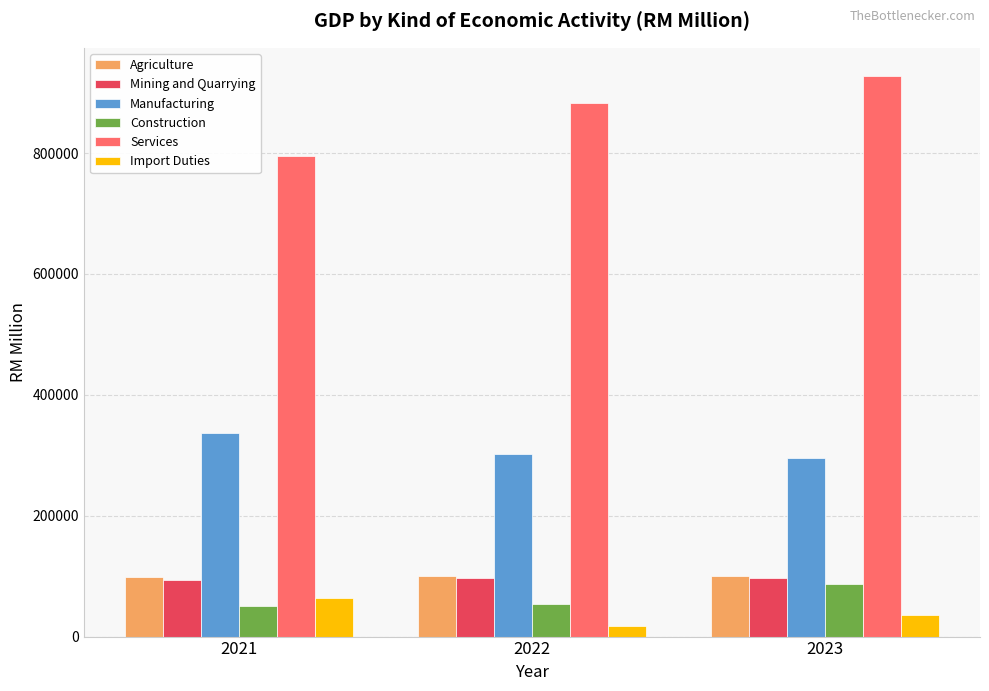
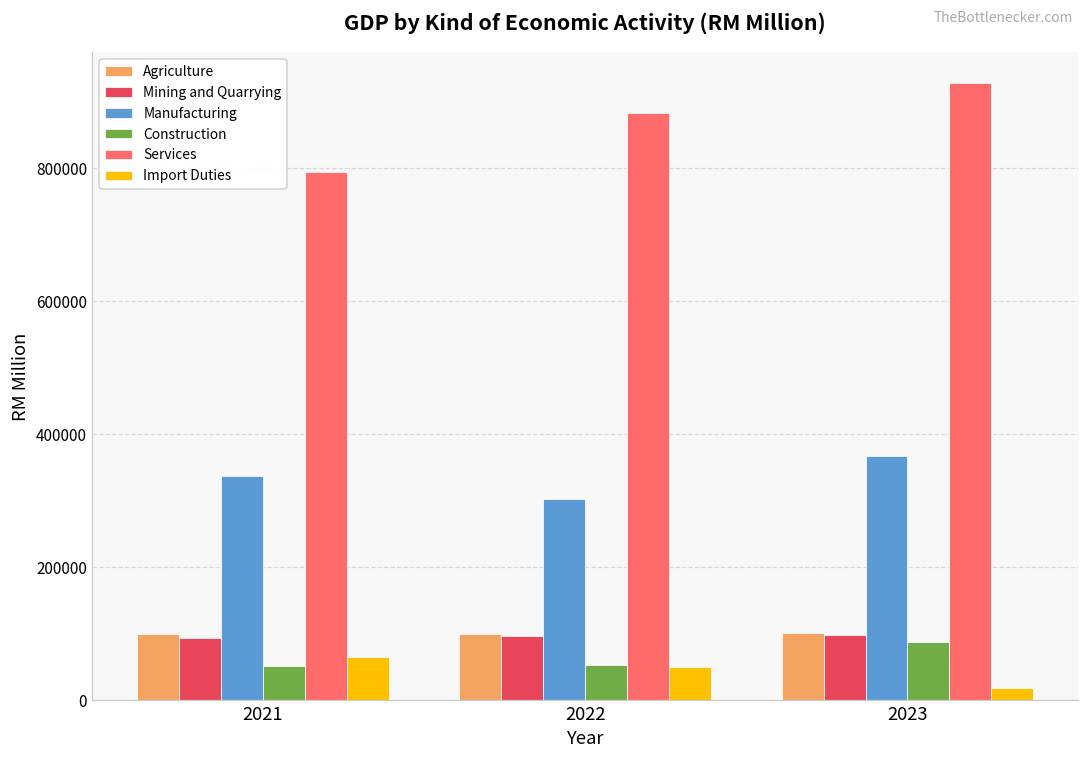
Import Duties, 2022: 20000 -> 50000
Manufacturing, 2023: 300000 -> 370000
Import Duties, 2023: 40000 -> 20000
